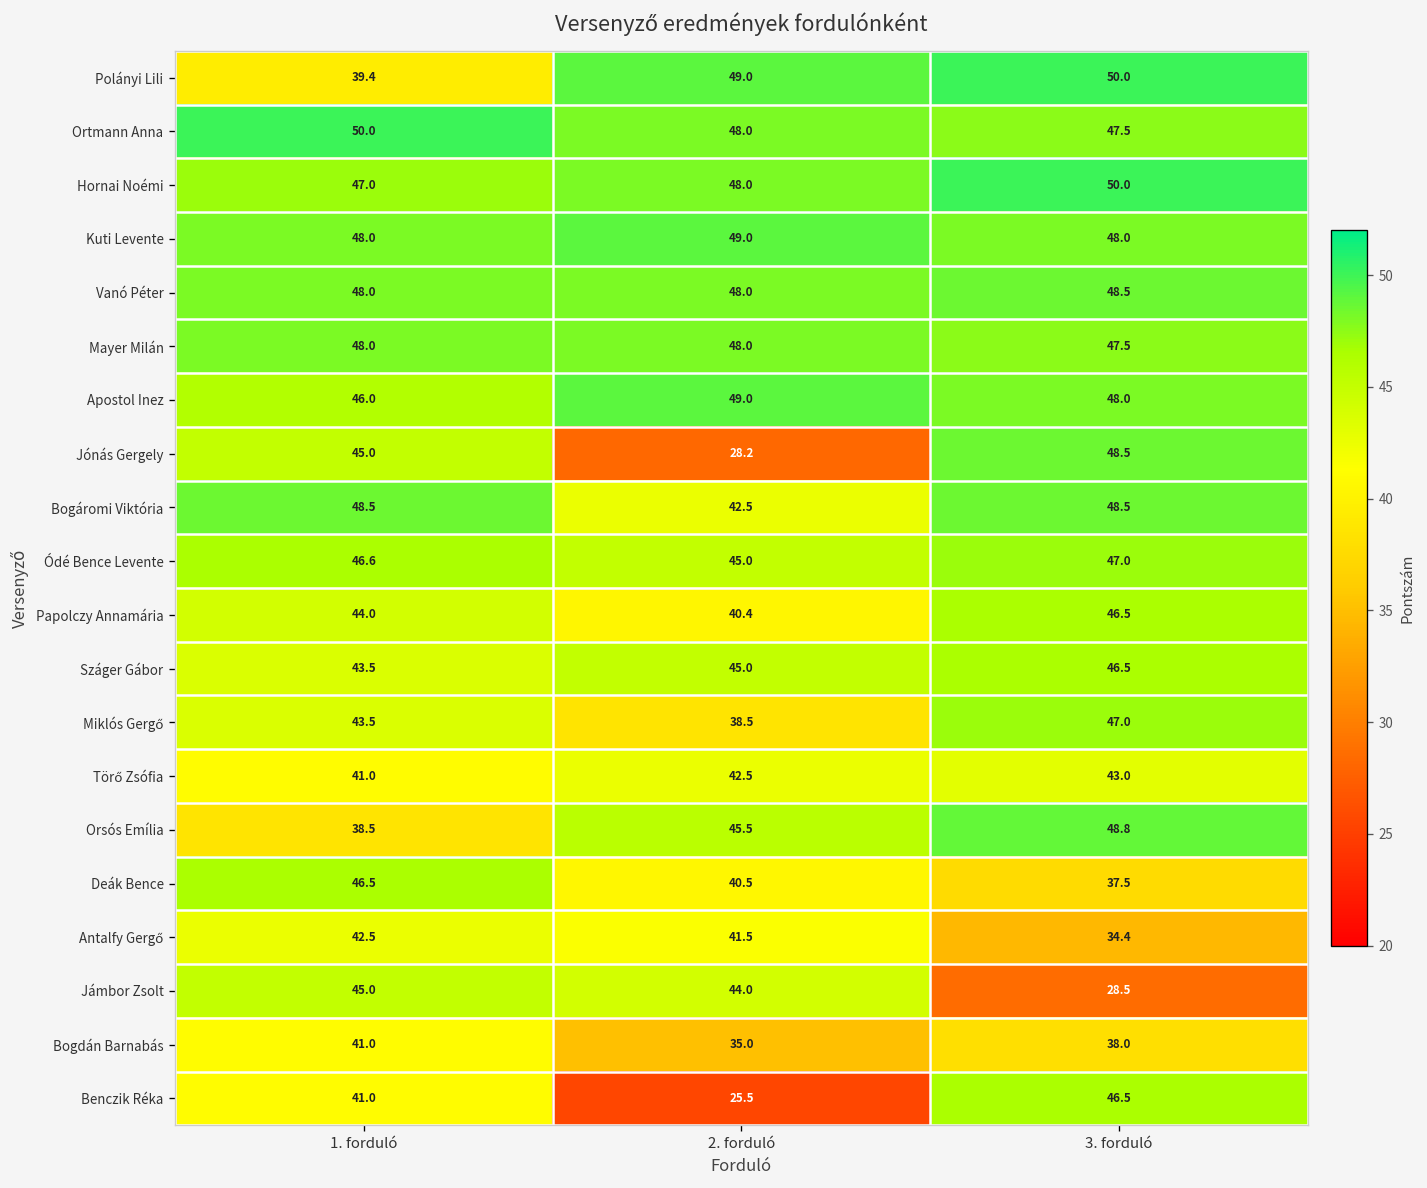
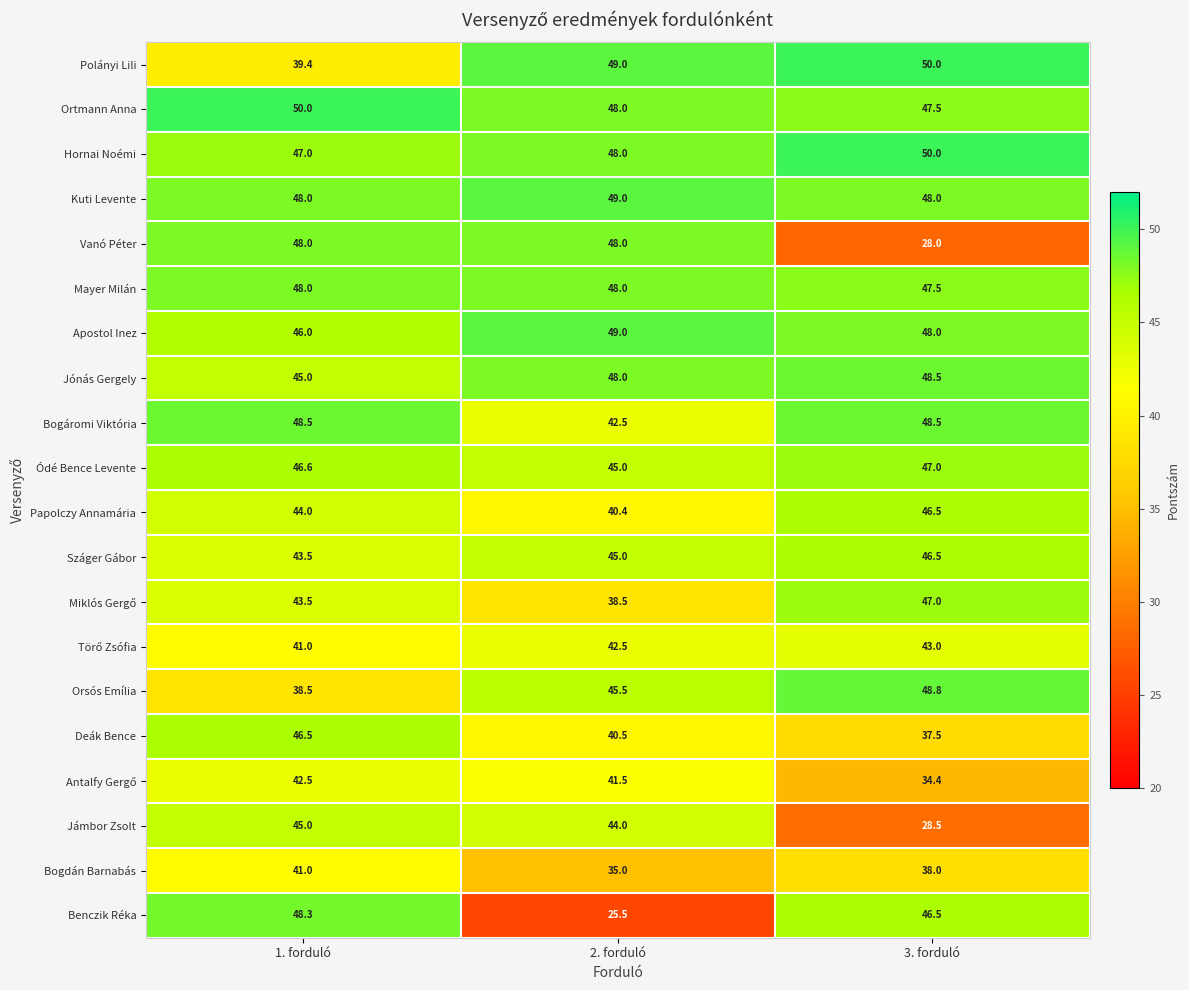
Vanó Péter, 3. forduló: 48.5 -> 28.0
Jónás Gergely, 2. forduló: 28.2 -> 48.0
Benczik Réka, 1. forduló: 41.0 -> 48.3
